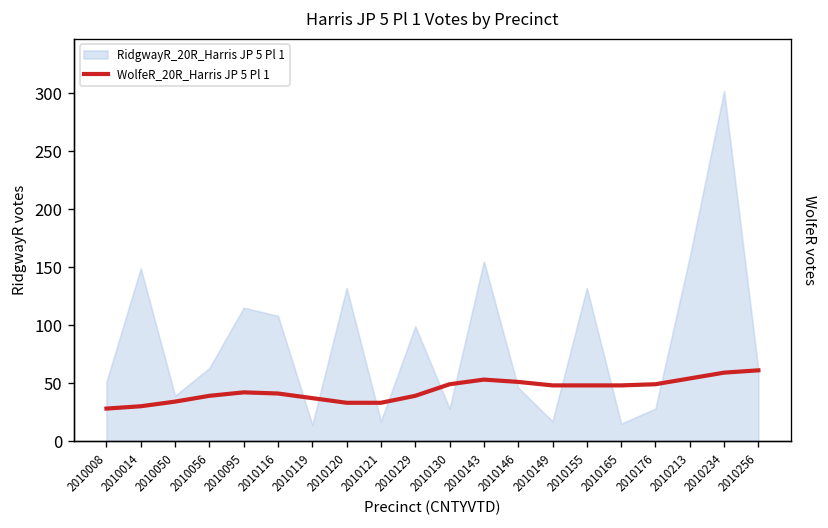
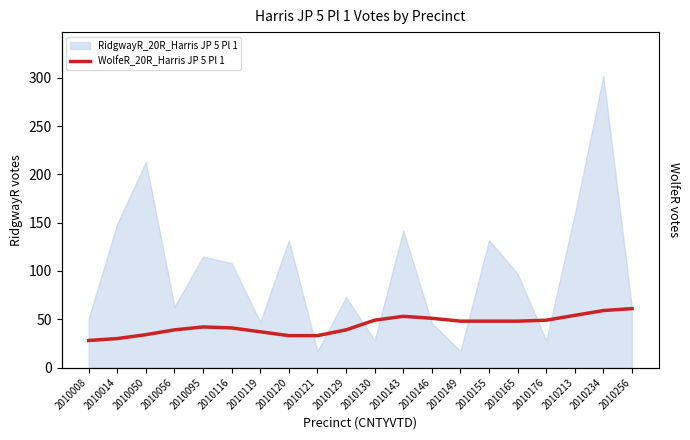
RidgwayR_20R_Harris JP 5 Pl 1, 2010050: 40 -> 210
RidgwayR_20R_Harris JP 5 Pl 1, 2010119: 10 -> 50
RidgwayR_20R_Harris JP 5 Pl 1, 2010129: 100 -> 70
RidgwayR_20R_Harris JP 5 Pl 1, 2010143: 160 -> 140
RidgwayR_20R_Harris JP 5 Pl 1, 2010165: 20 -> 100
